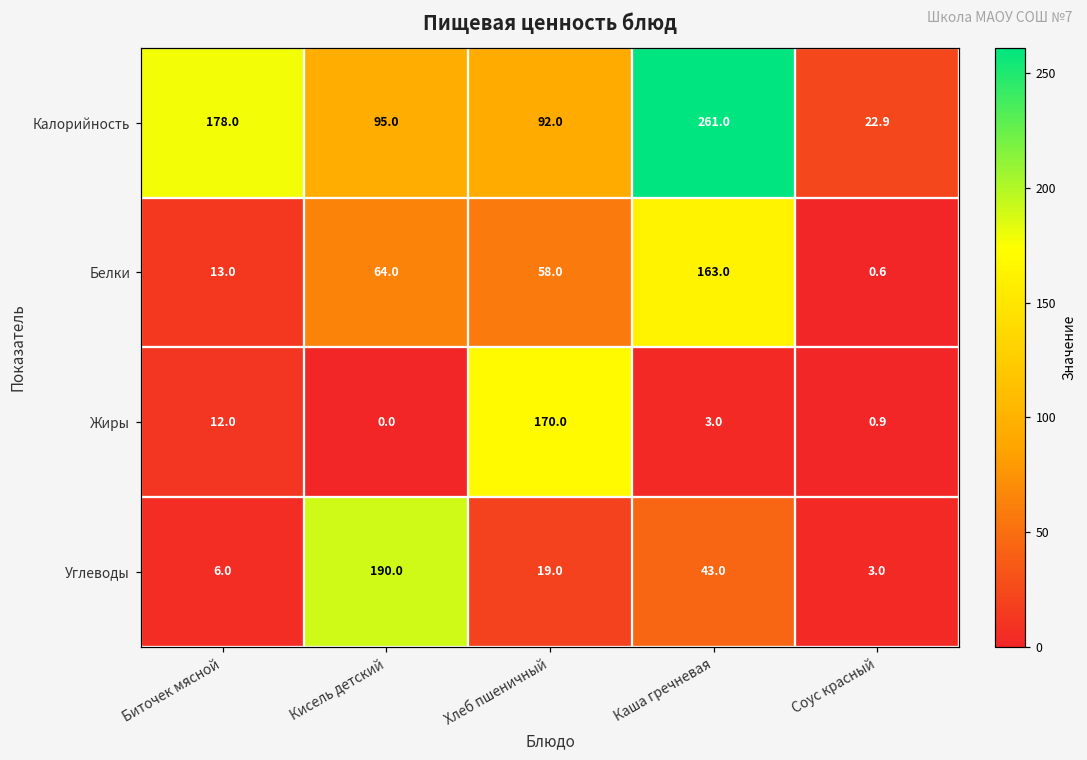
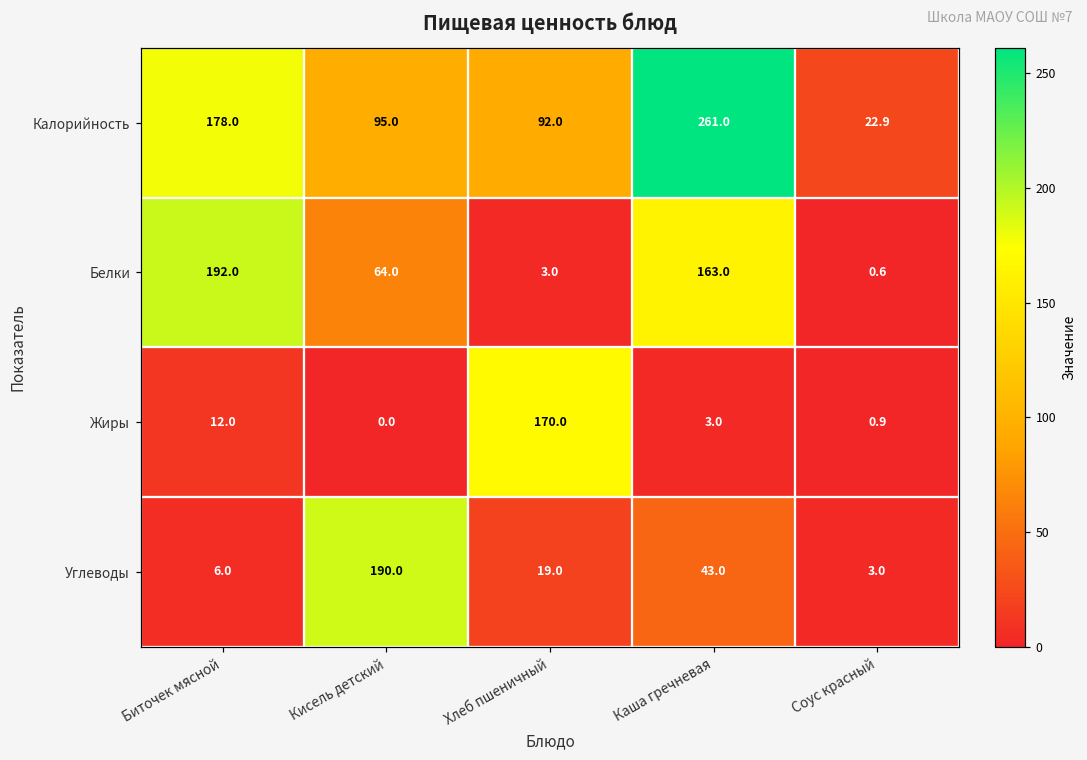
Белки, Биточек мясной: 13.0 -> 192.0
Белки, Хлеб пшеничный: 58.0 -> 3.0
